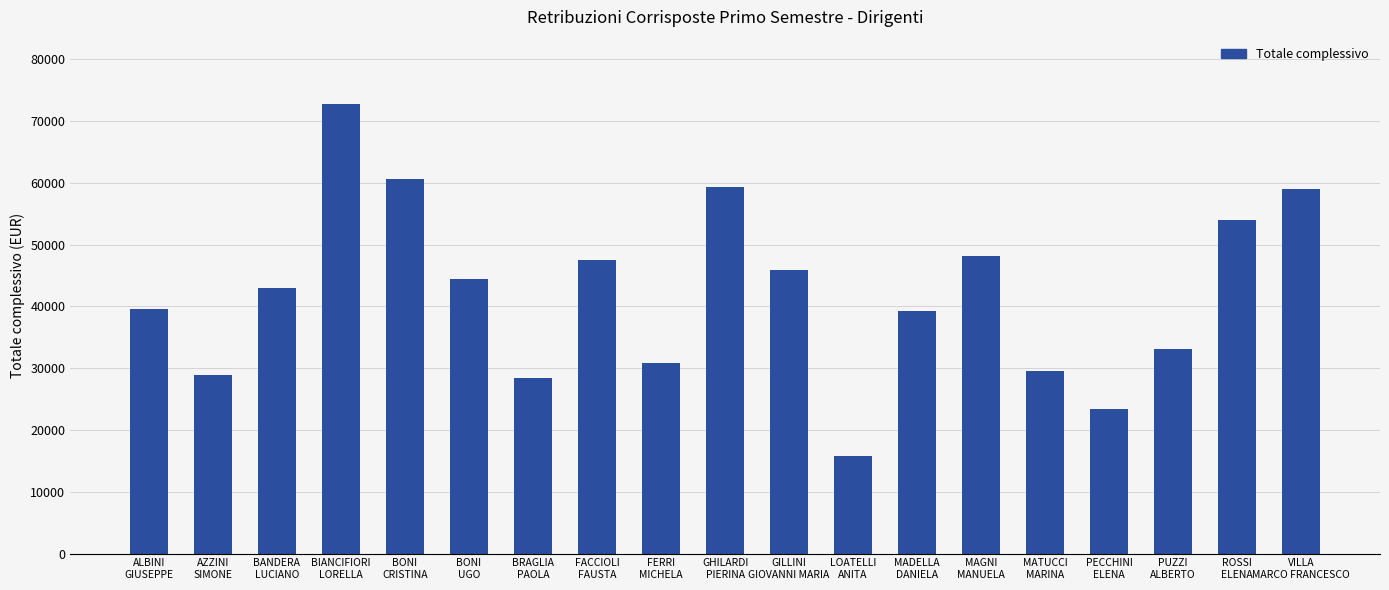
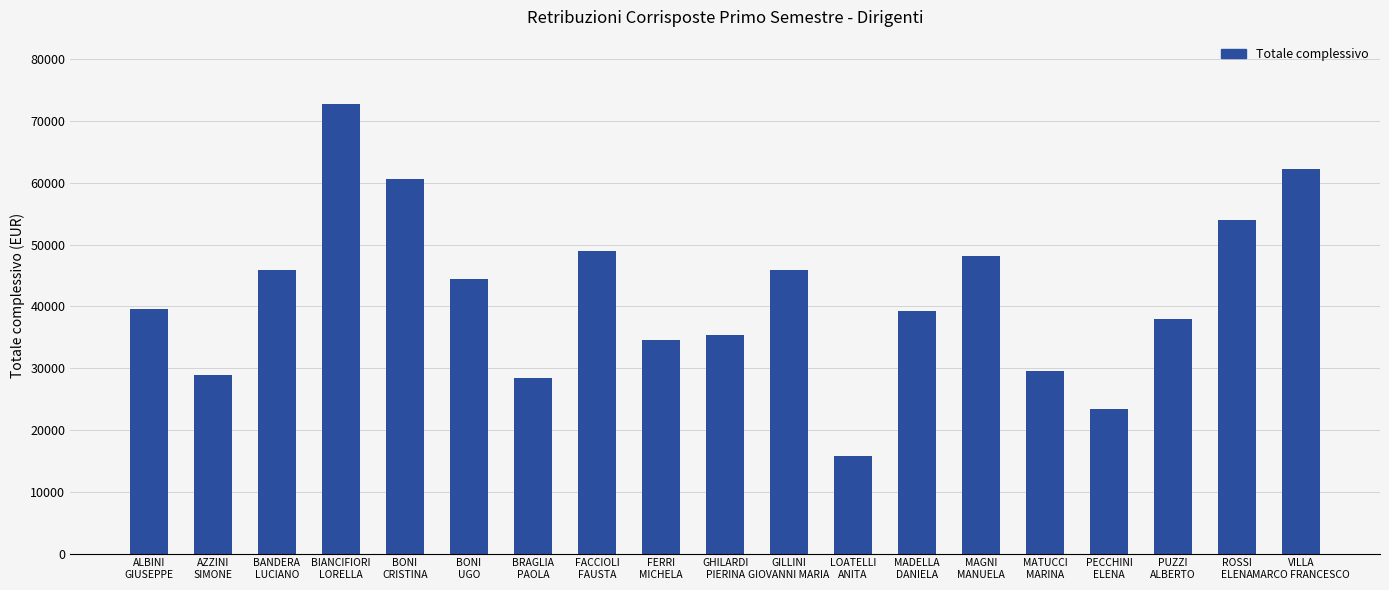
BANDERA LUCIANO: 43000 -> 46000
FACCIOLI FAUSTA: 47000 -> 49000
FERRI MICHELA: 31000 -> 35000
GHILARDI PIERINA: 59000 -> 35000
PUZZI ALBERTO: 33000 -> 38000
VILLA MARCO FRANCESCO: 59000 -> 62000
